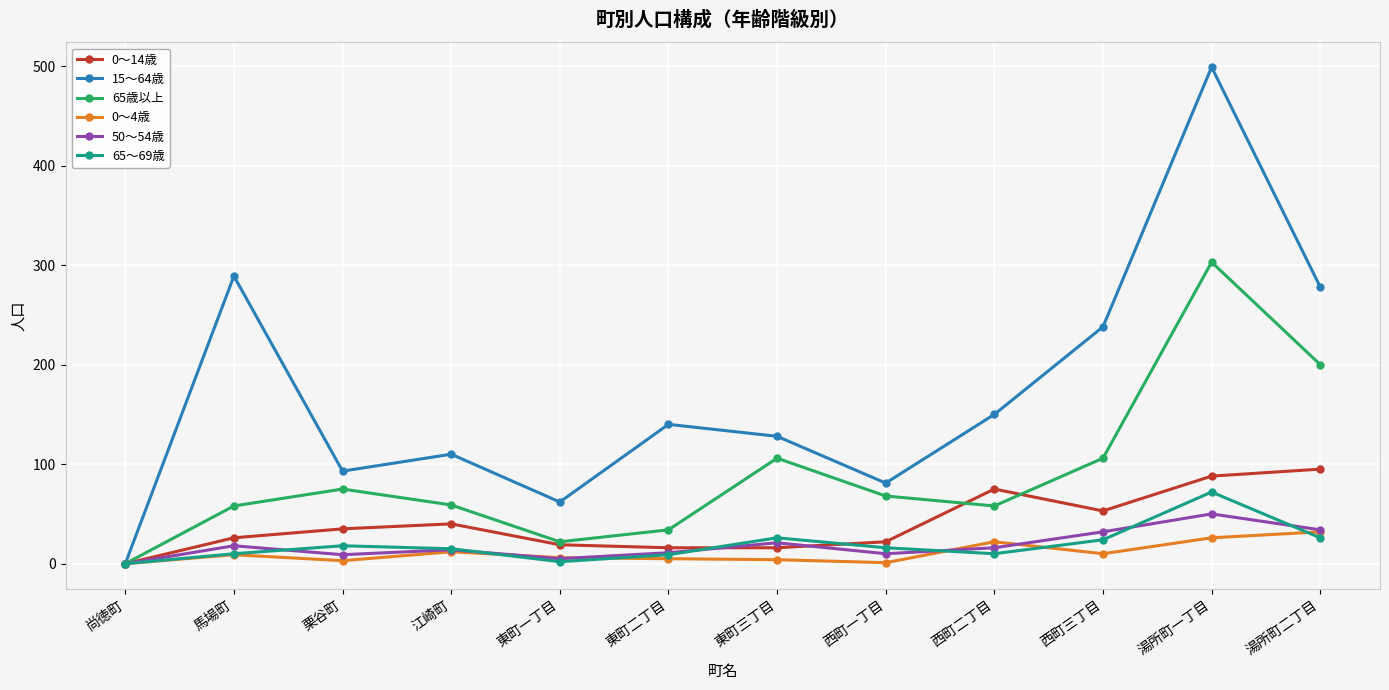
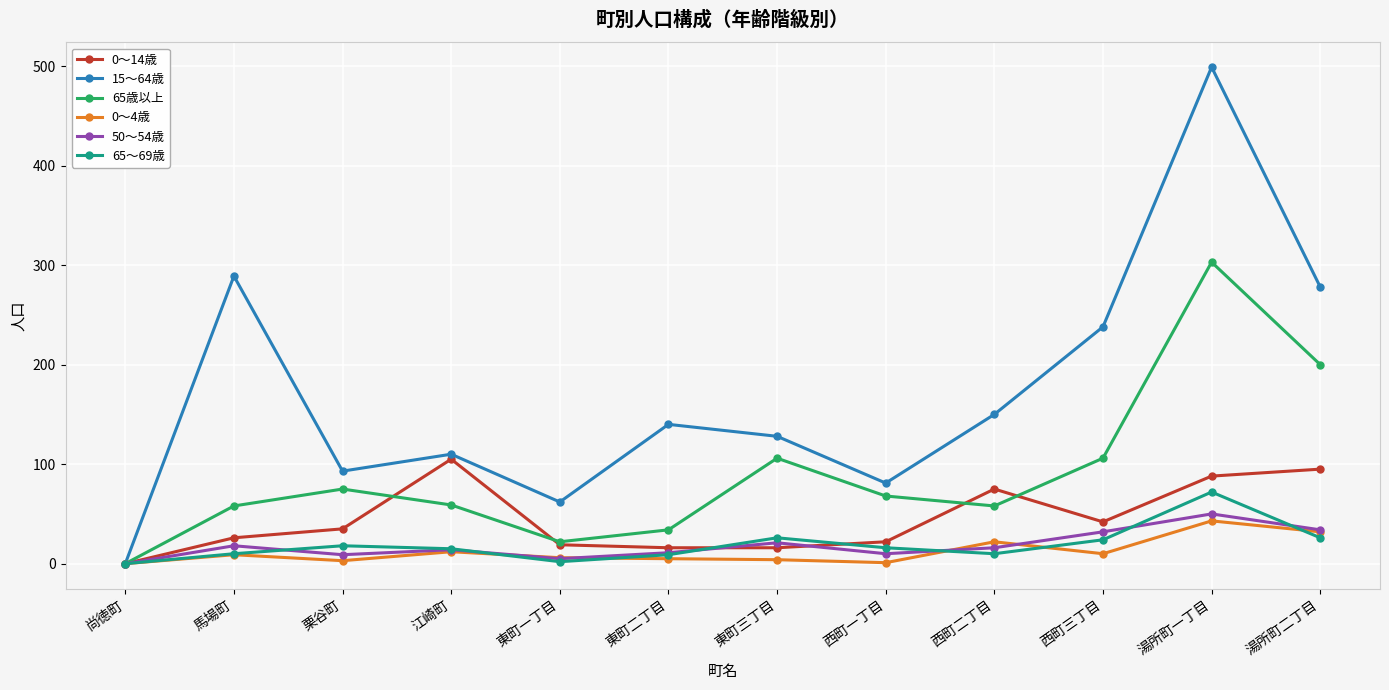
0～14歳, 江崎町: 40 -> 110
0～14歳, 西町三丁目: 50 -> 40
0～4歳, 湯所町一丁目: 30 -> 40
